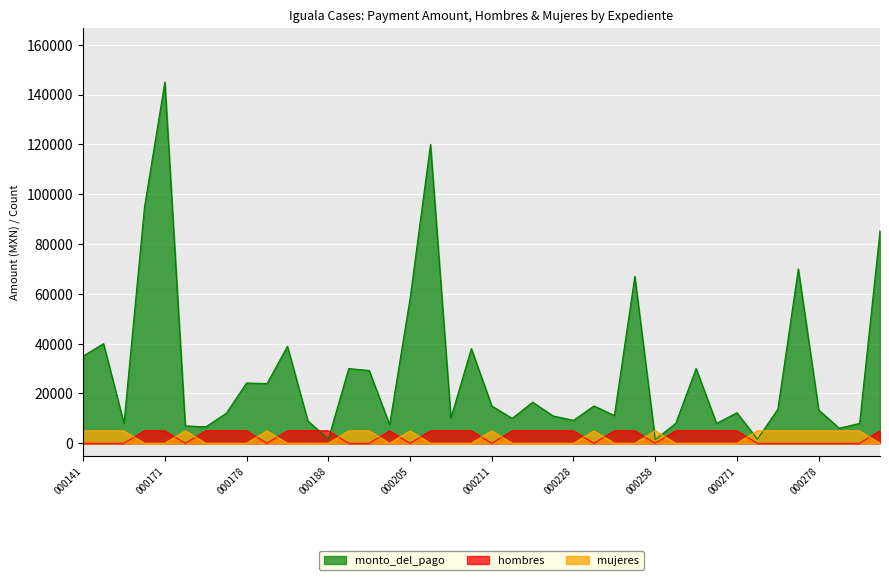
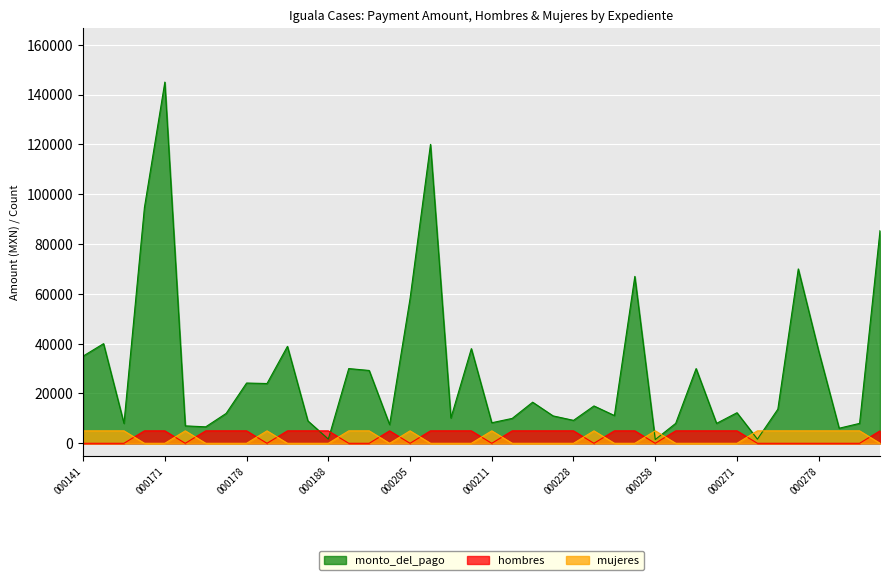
monto_del_pago, 000211: 15000 -> 8000
monto_del_pago, 000278: 13000 -> 37000
